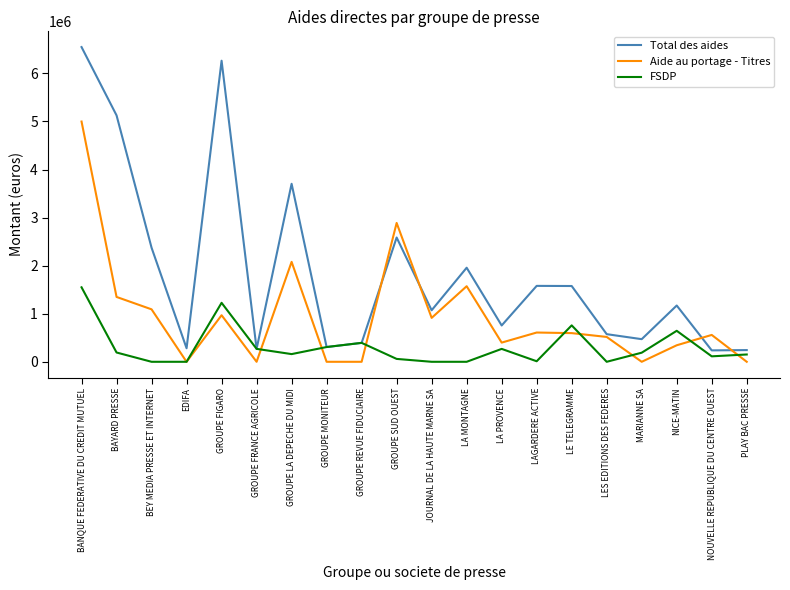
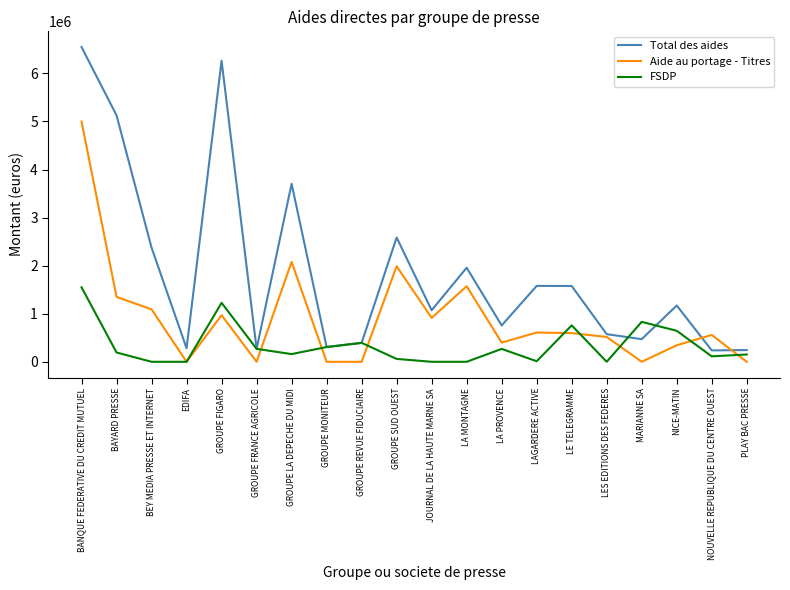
Aide au portage - Titres, GROUPE SUD OUEST: 2900000 -> 2000000
FSDP, MARIANNE SA: 200000 -> 800000
